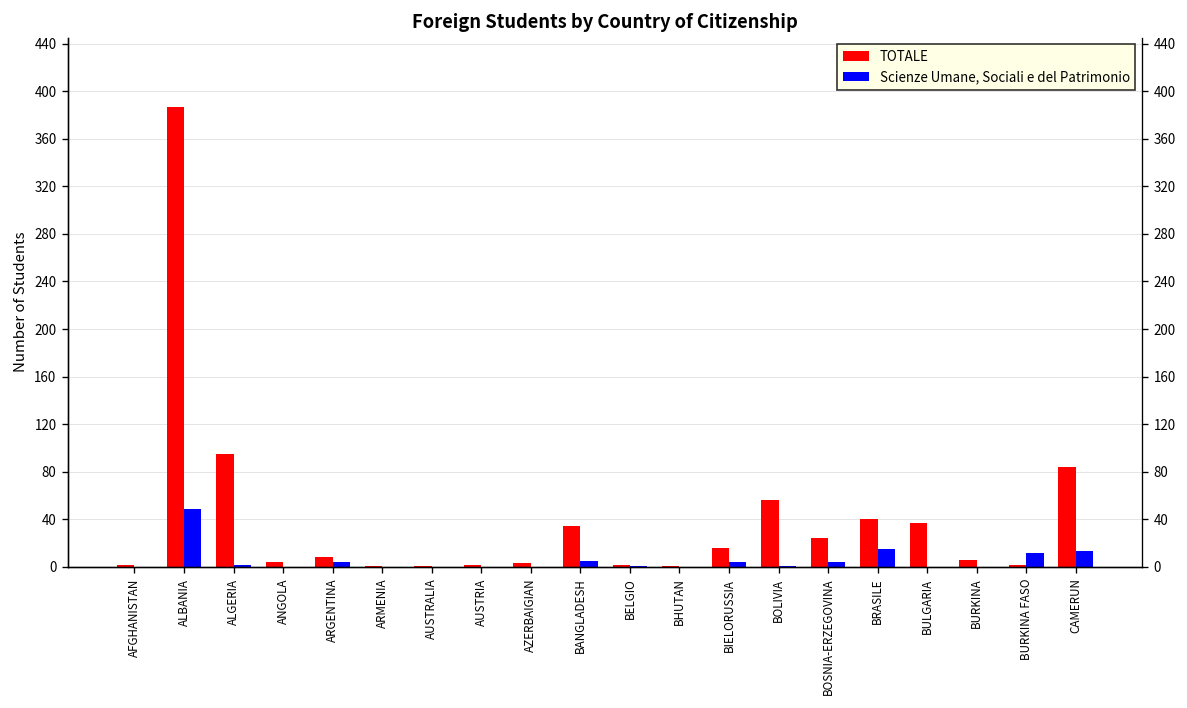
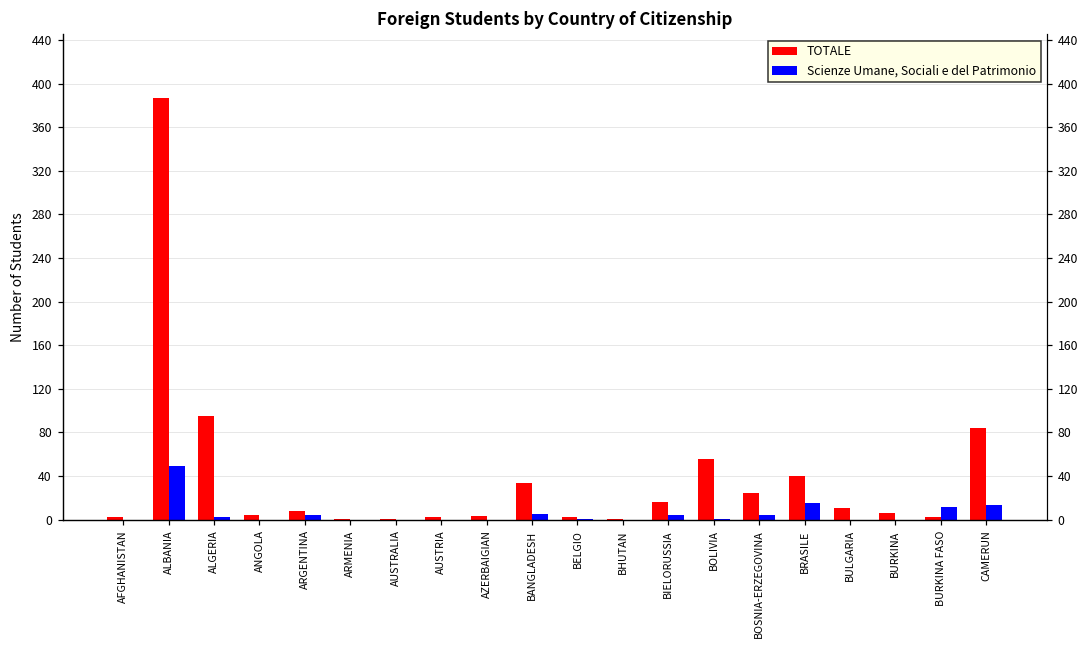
TOTALE, BULGARIA: 40 -> 10
